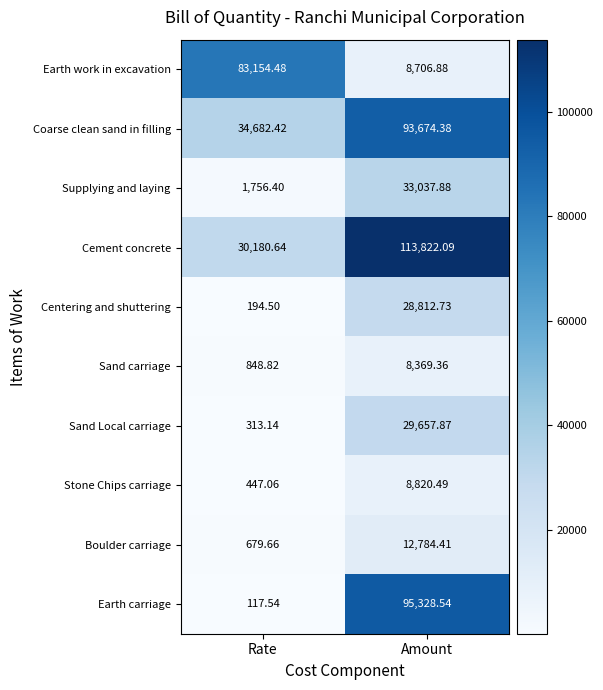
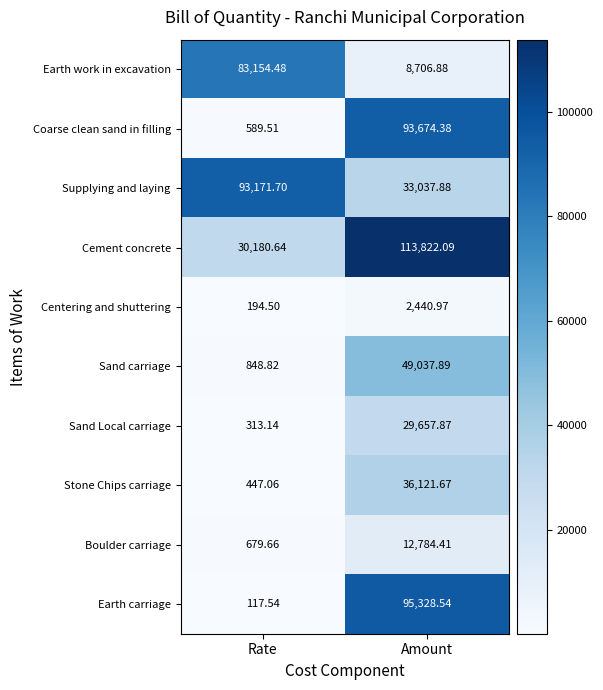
Coarse clean sand in filling, Rate: 34,682.42 -> 589.51
Supplying and laying, Rate: 1,756.40 -> 93,171.70
Centering and shuttering, Amount: 28,812.73 -> 2,440.97
Sand carriage, Amount: 8,369.36 -> 49,037.89
Stone Chips carriage, Amount: 8,820.49 -> 36,121.67
